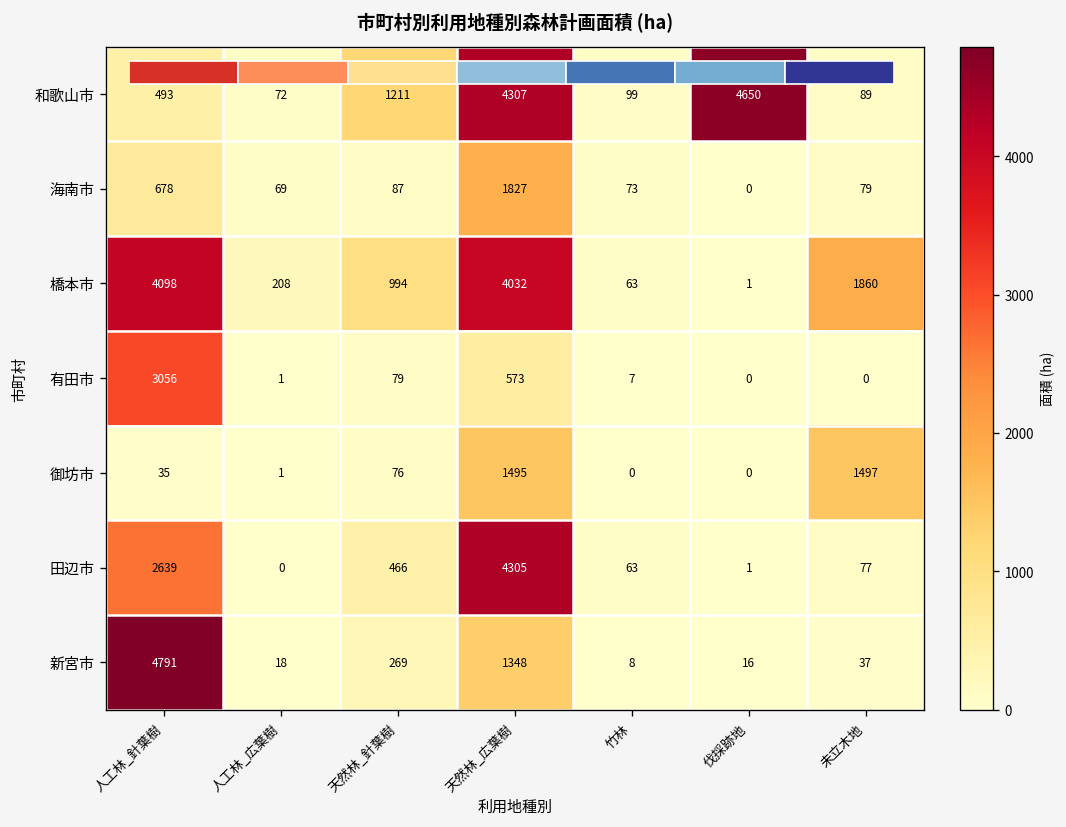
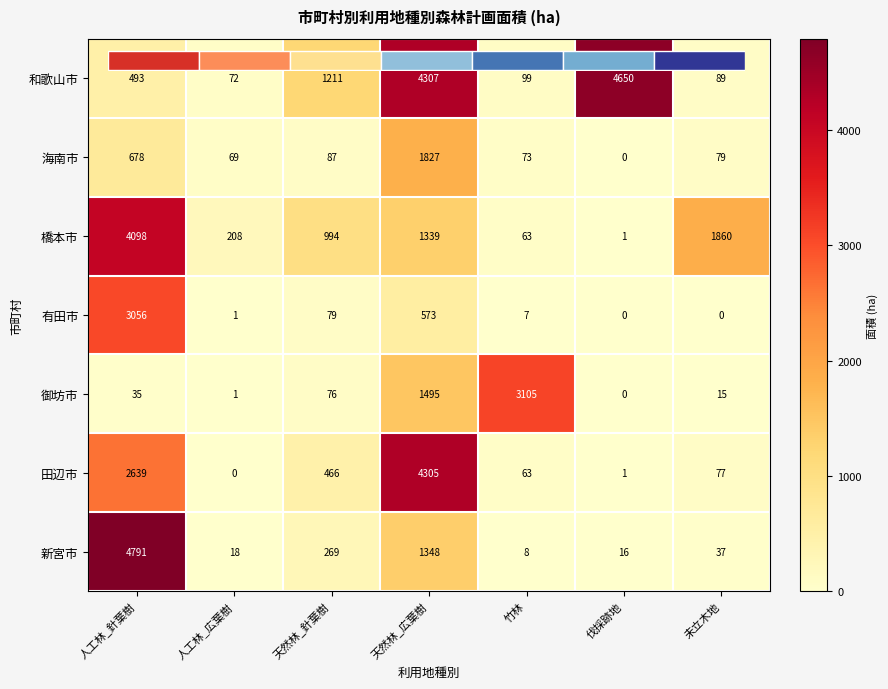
市町村別利用地種別森林計画面積 (ha), 橋本市, 天然林_広葉樹: 4032 -> 1339
市町村別利用地種別森林計画面積 (ha), 御坊市, 竹林: 0 -> 3105
市町村別利用地種別森林計画面積 (ha), 御坊市, 未立木地: 1497 -> 15
